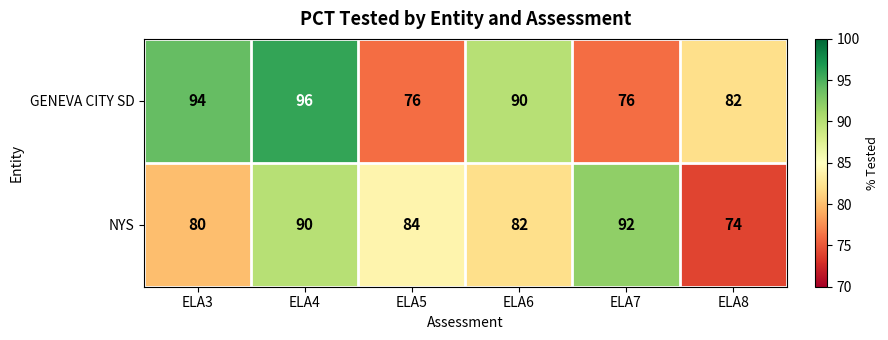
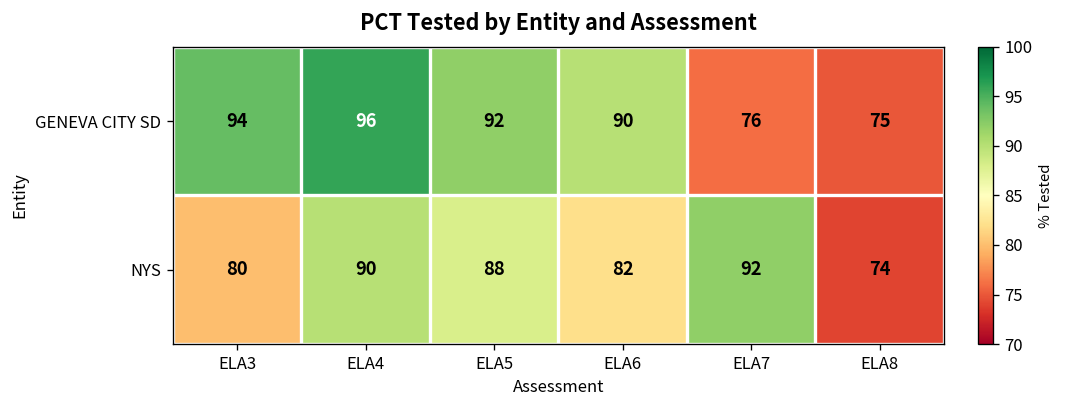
GENEVA CITY SD, ELA5: 76 -> 92
GENEVA CITY SD, ELA8: 82 -> 75
NYS, ELA5: 84 -> 88
